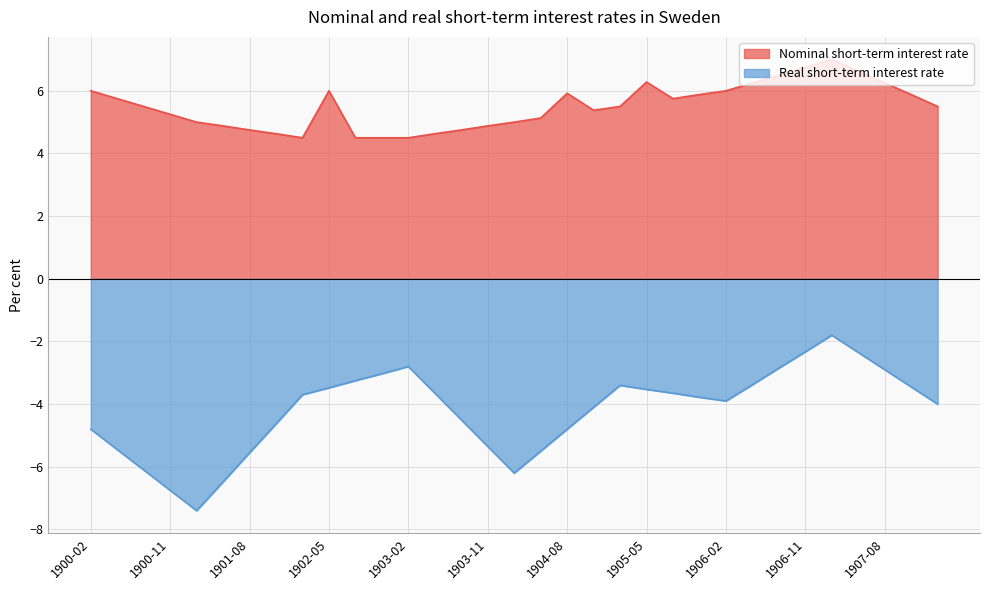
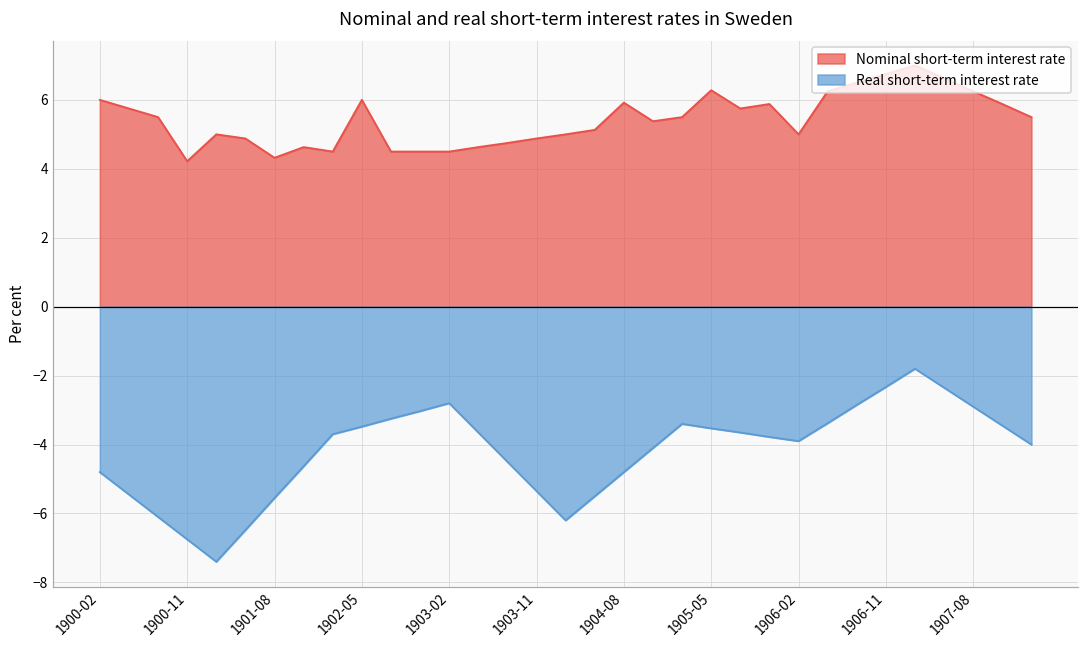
Nominal short-term interest rate, 1900-11: 5.3 -> 4.2
Nominal short-term interest rate, 1901-08: 4.8 -> 4.3
Nominal short-term interest rate, 1906-02: 6 -> 5
